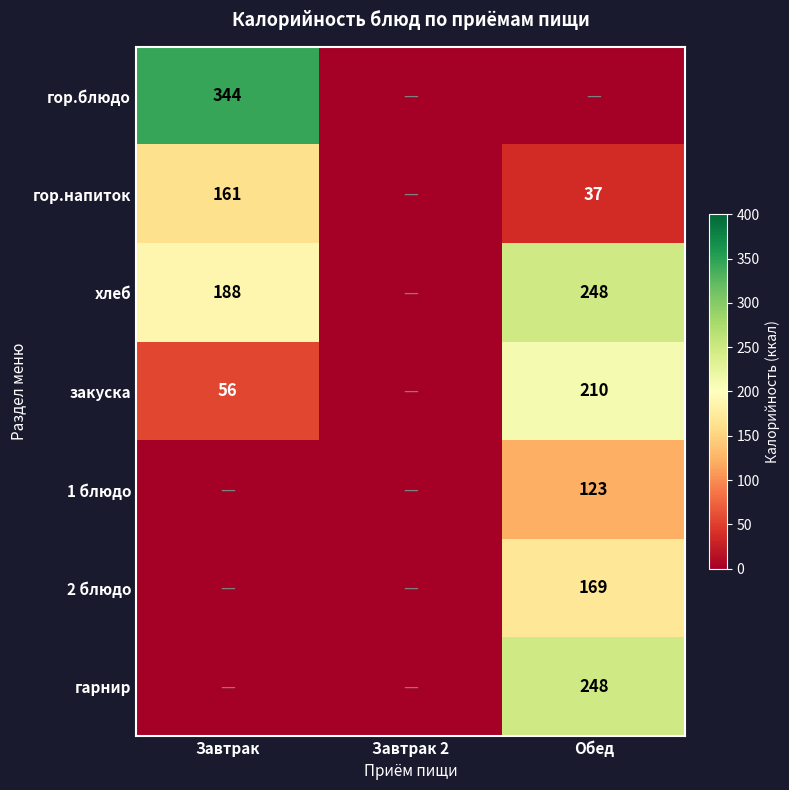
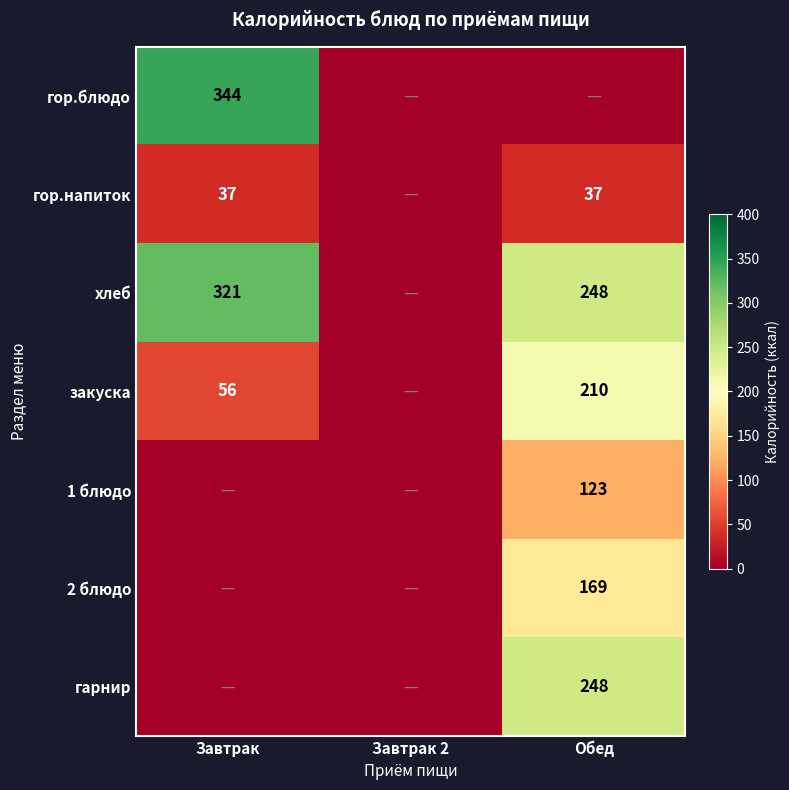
гор.напиток, Завтрак: 161 -> 37
хлеб, Завтрак: 188 -> 321
